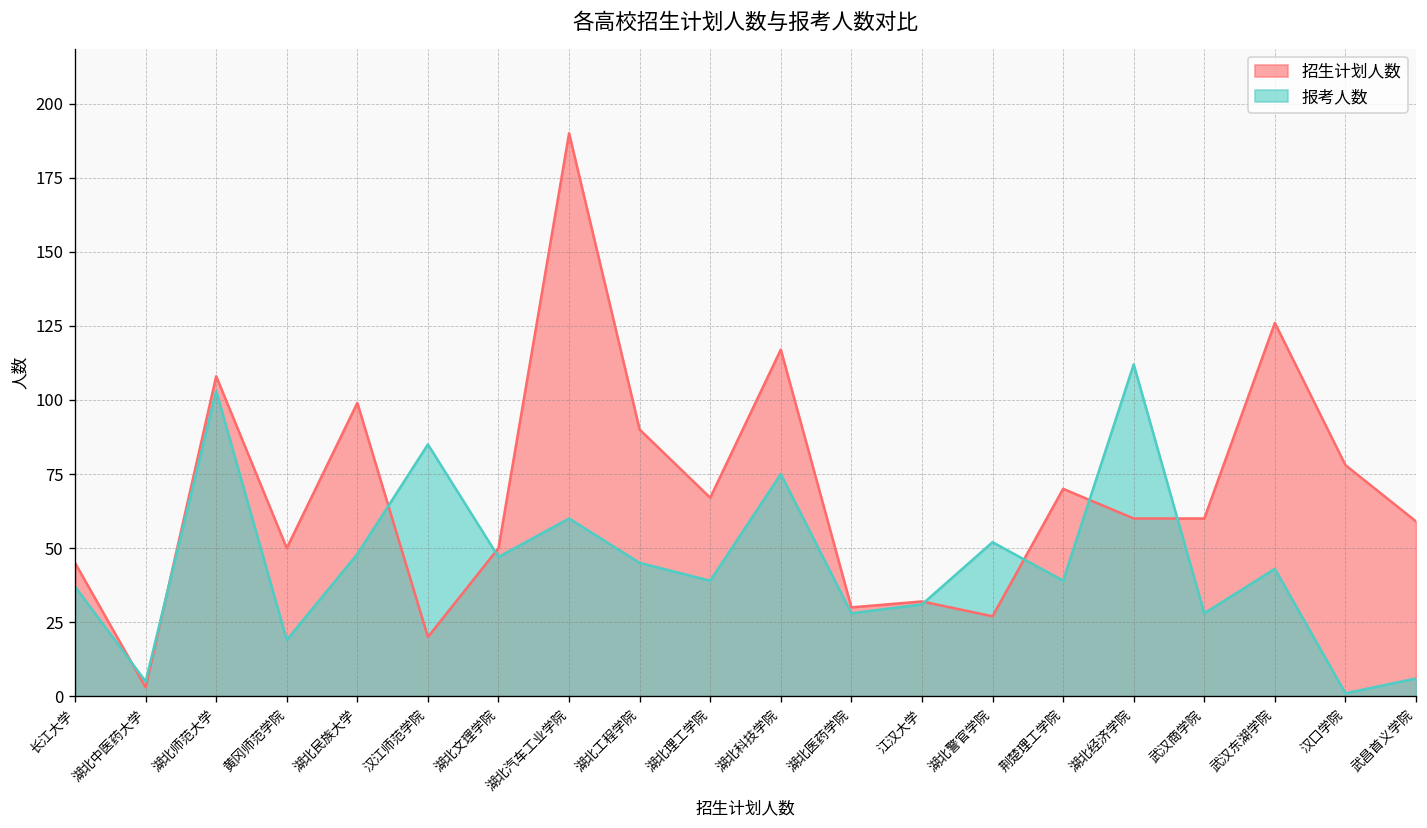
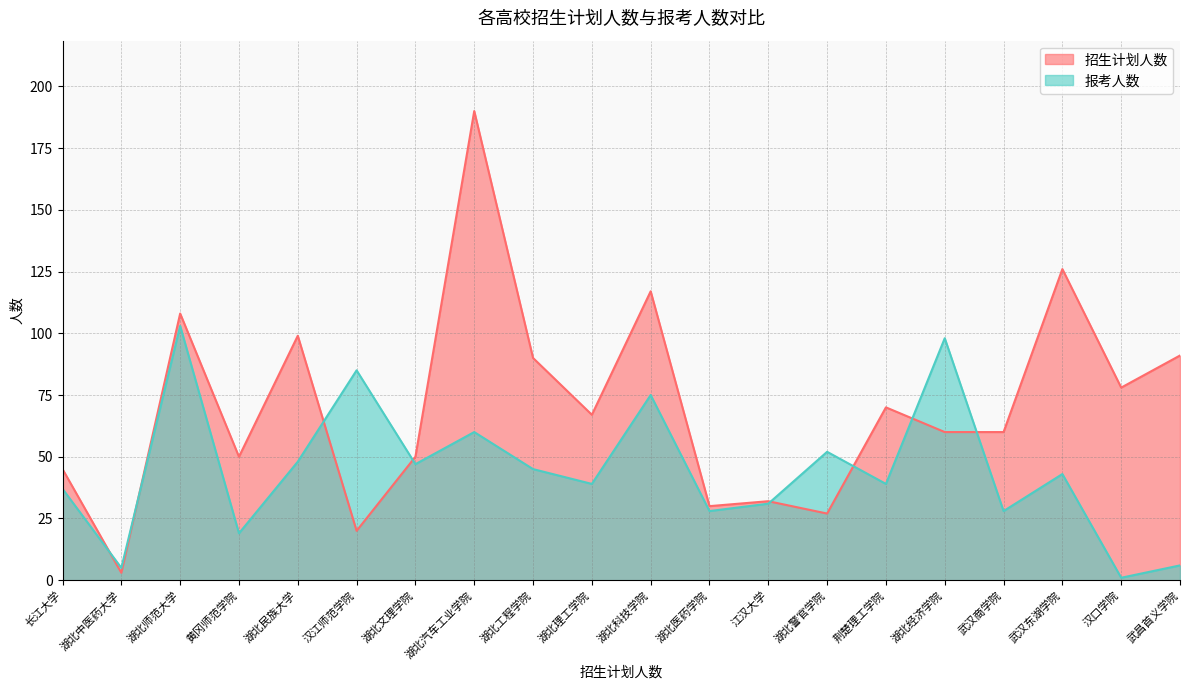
报考人数, 湖北经济学院: 112 -> 98
招生计划人数, 武昌首义学院: 59 -> 91
